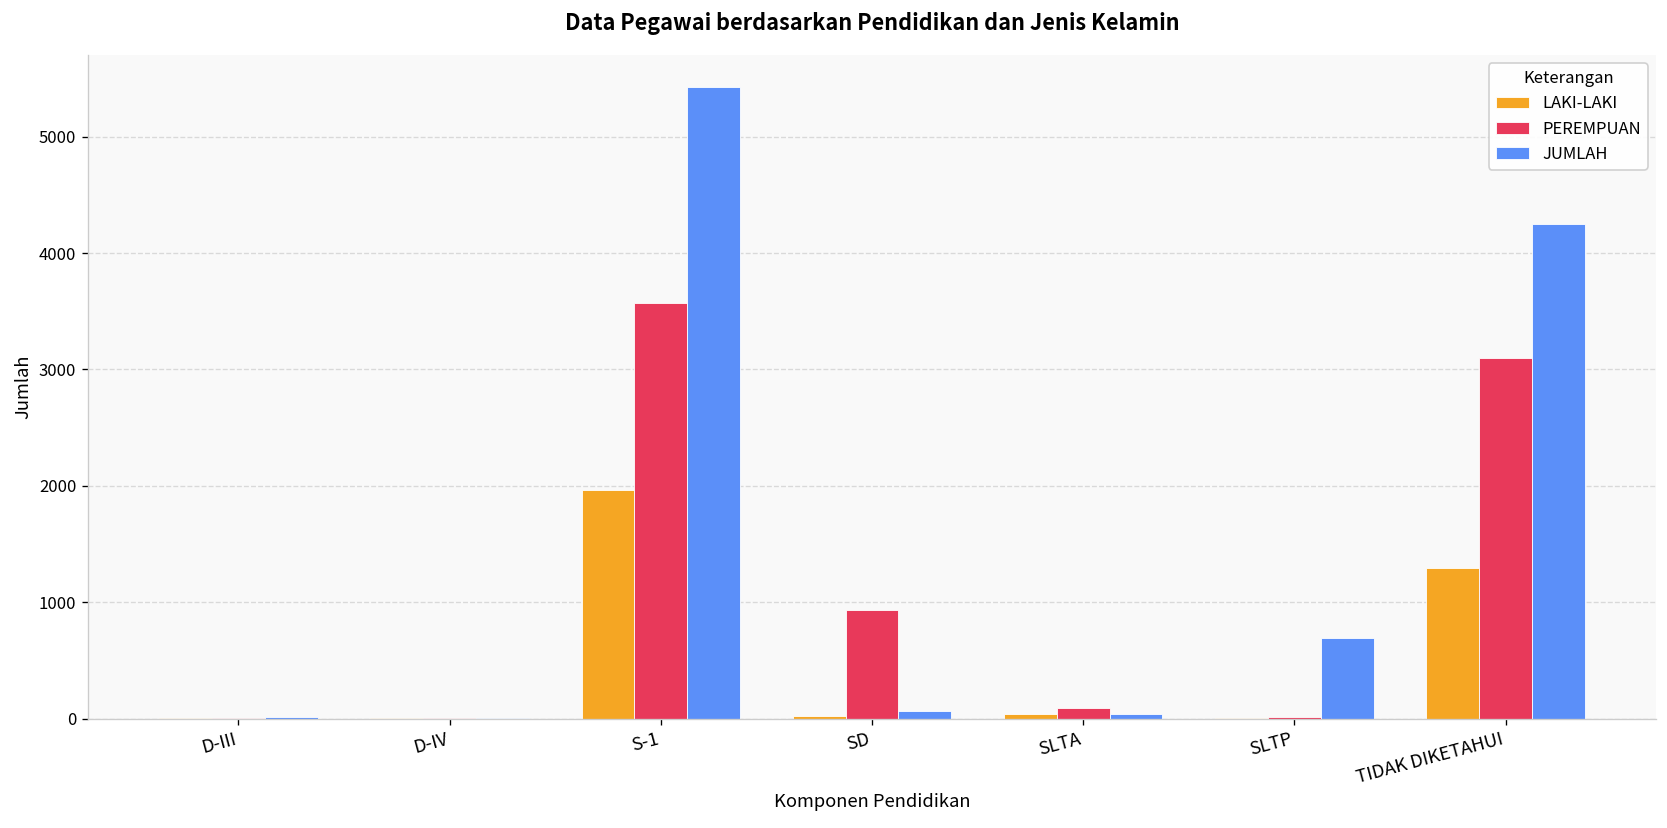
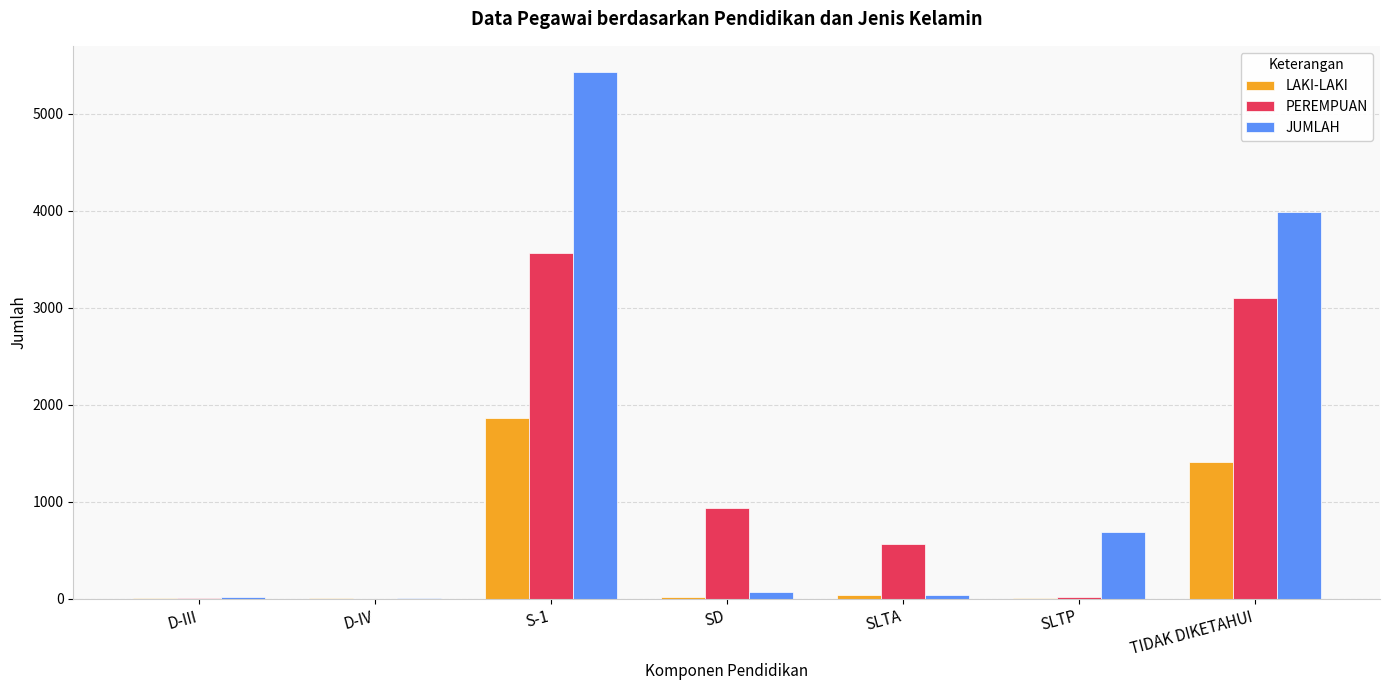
LAKI-LAKI, S-1: 2000 -> 1900
PEREMPUAN, SLTA: 100 -> 600
LAKI-LAKI, TIDAK DIKETAHUI: 1300 -> 1400
JUMLAH, TIDAK DIKETAHUI: 4300 -> 4000
